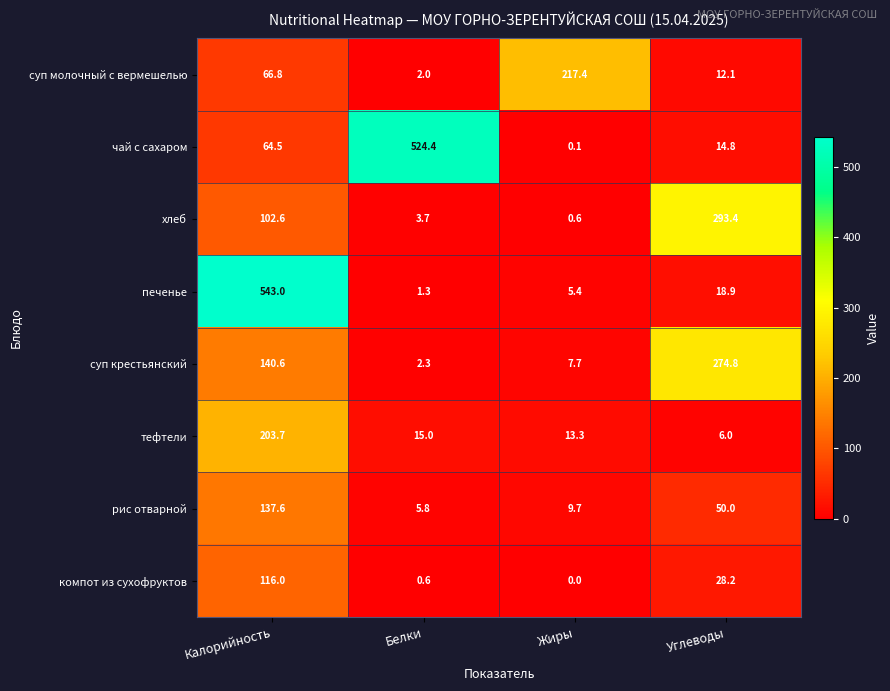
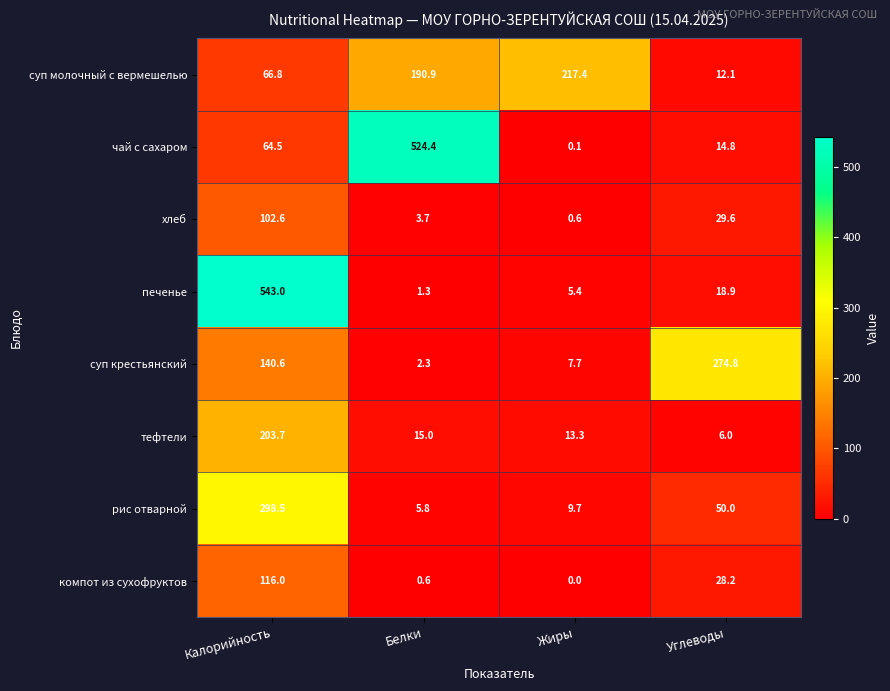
суп молочный с вермешелью, Белки: 2.0 -> 190.9
хлеб, Углеводы: 293.4 -> 29.6
рис отварной, Калорийность: 137.6 -> 298.5
